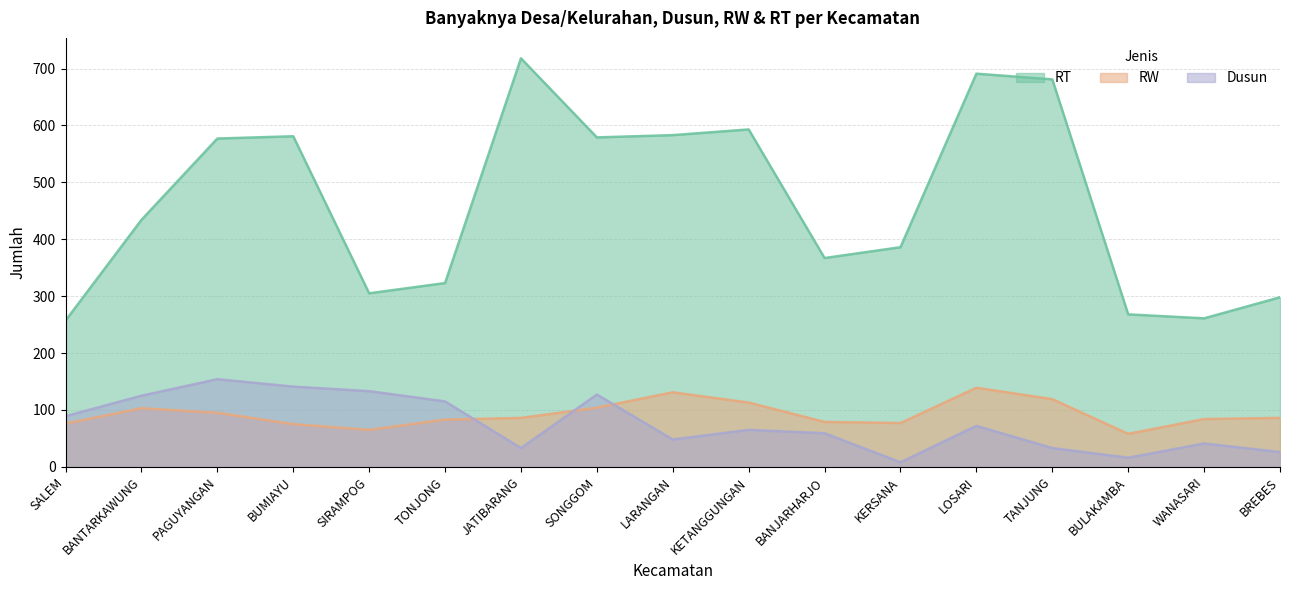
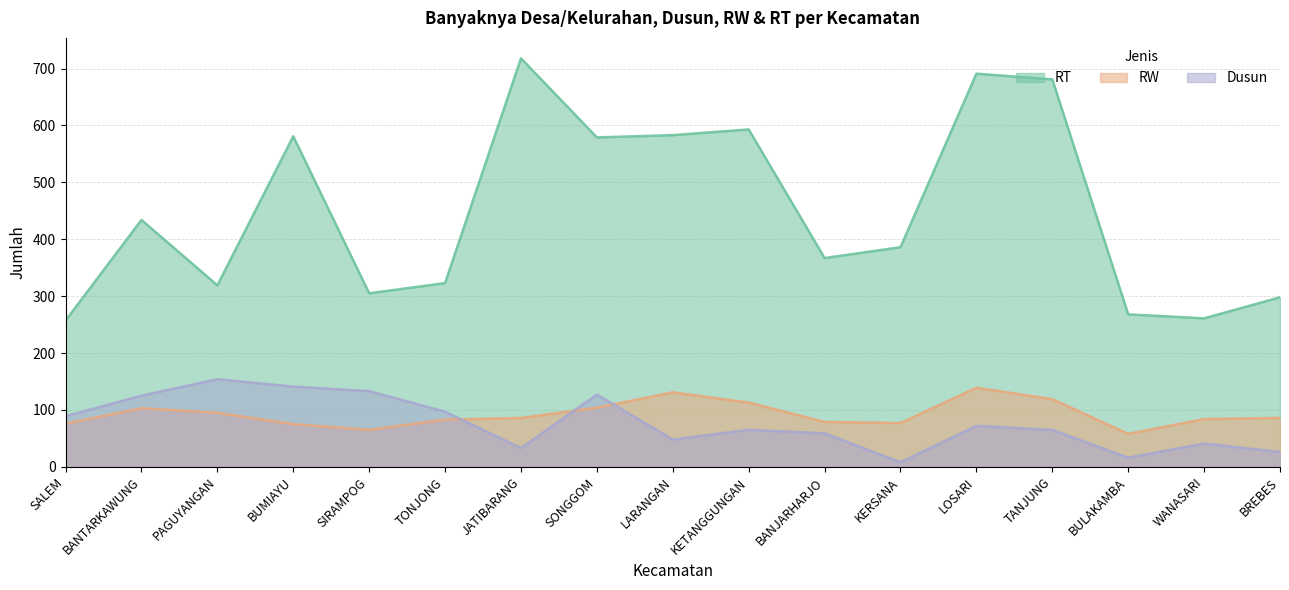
RT, PAGUYANGAN: 580 -> 320
Dusun, TONJONG: 120 -> 100
Dusun, TANJUNG: 30 -> 70
